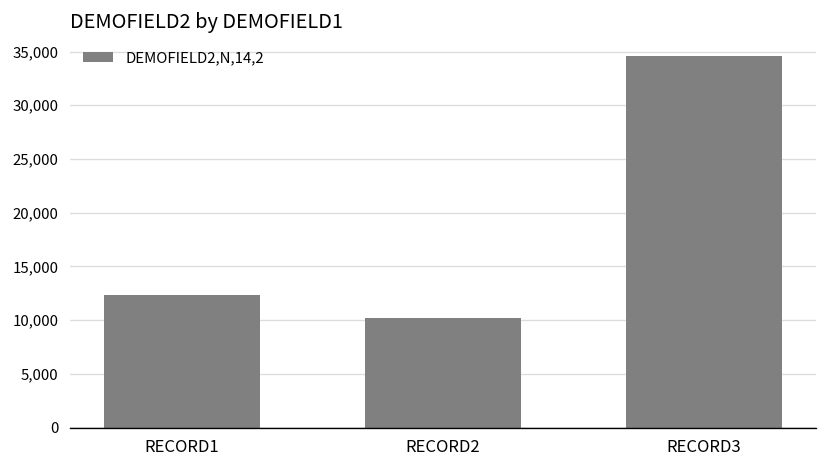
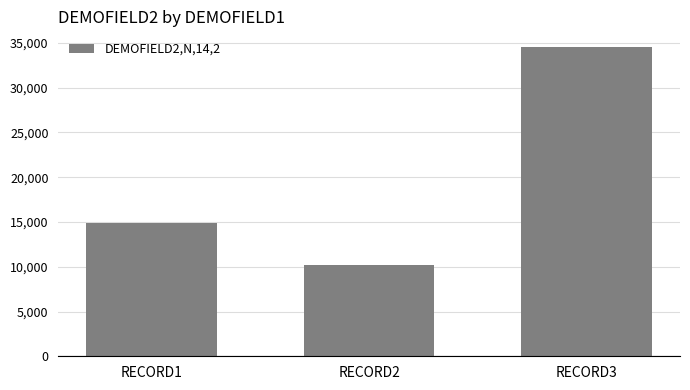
RECORD1: 12,000 -> 15,000
